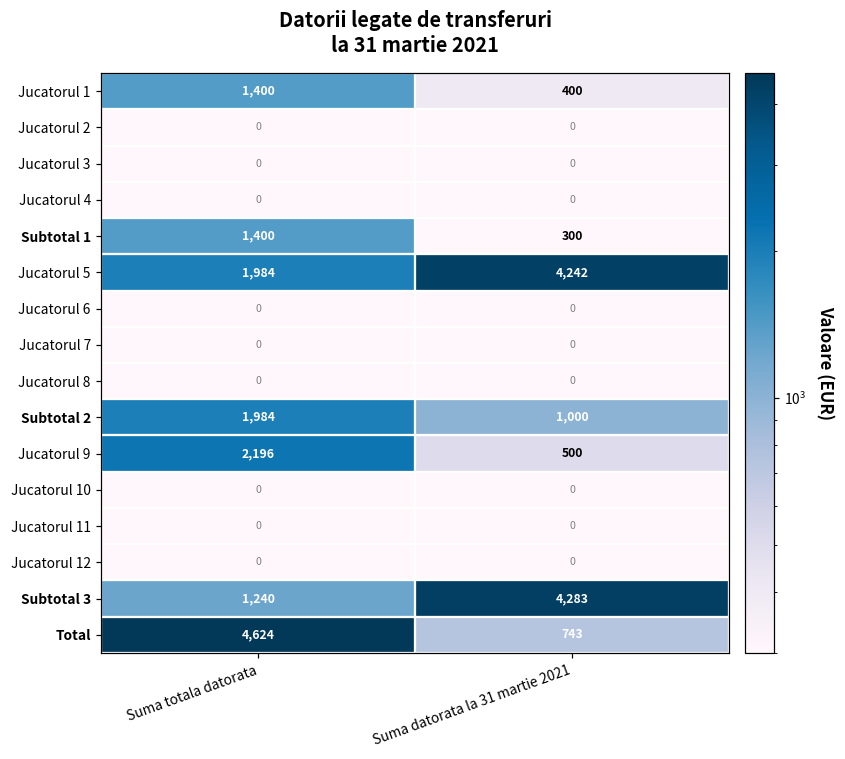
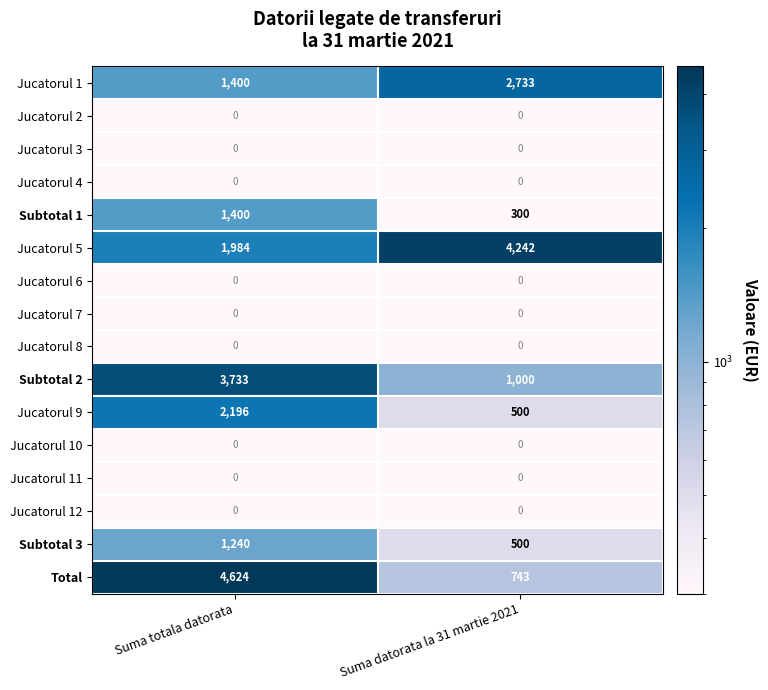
Jucatorul 1, Suma datorata la 31 martie 2021: 400 -> 2,733
Subtotal 2, Suma totala datorata: 1,984 -> 3,733
Subtotal 3, Suma datorata la 31 martie 2021: 4,283 -> 500
